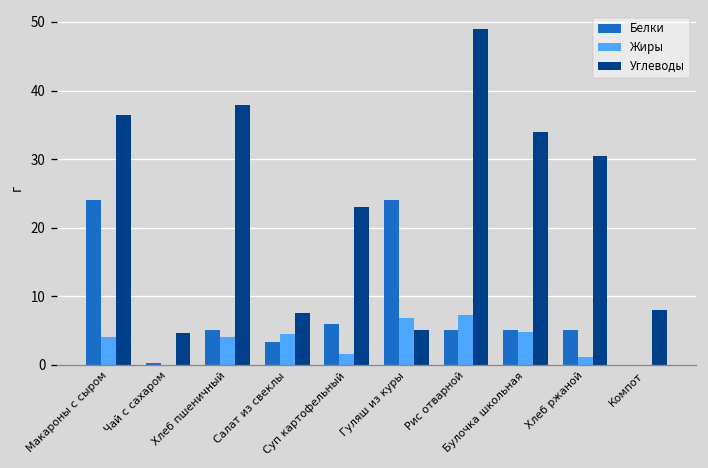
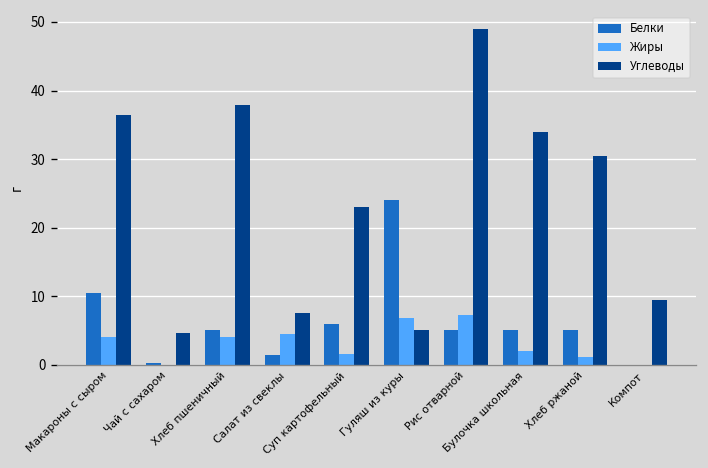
Белки, Макароны с сыром: 24 -> 11
Белки, Салат из свеклы: 3 -> 1
Жиры, Булочка школьная: 5 -> 2
Углеводы, Компот: 8 -> 9
